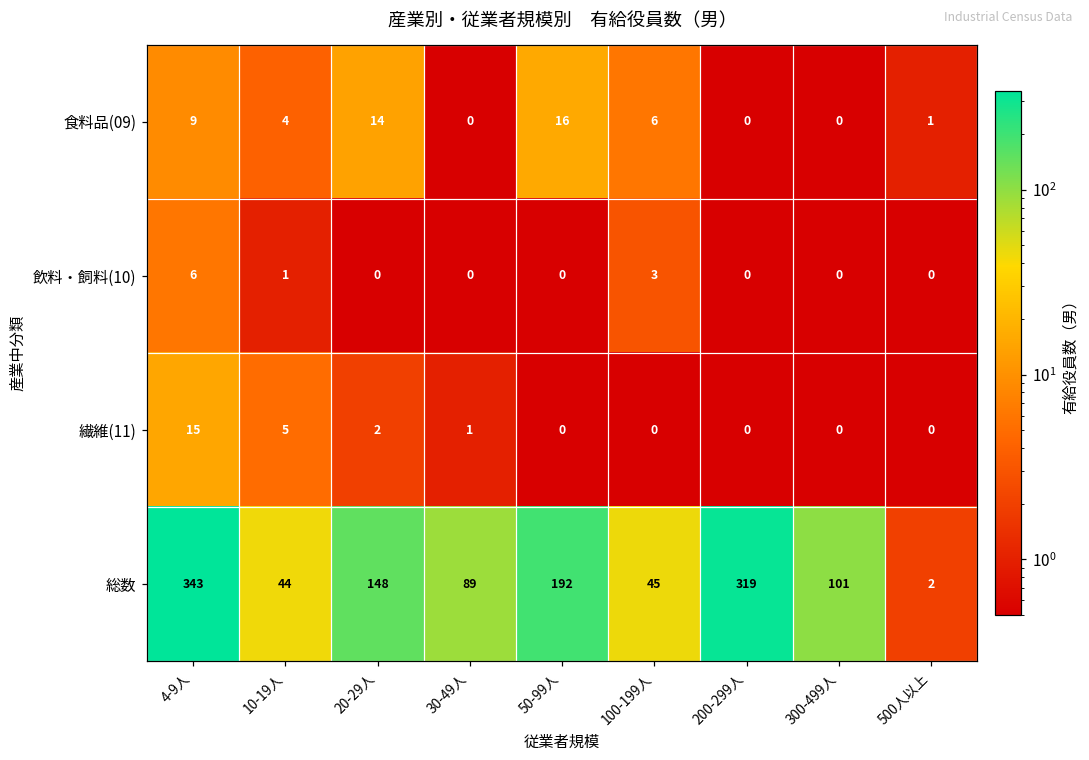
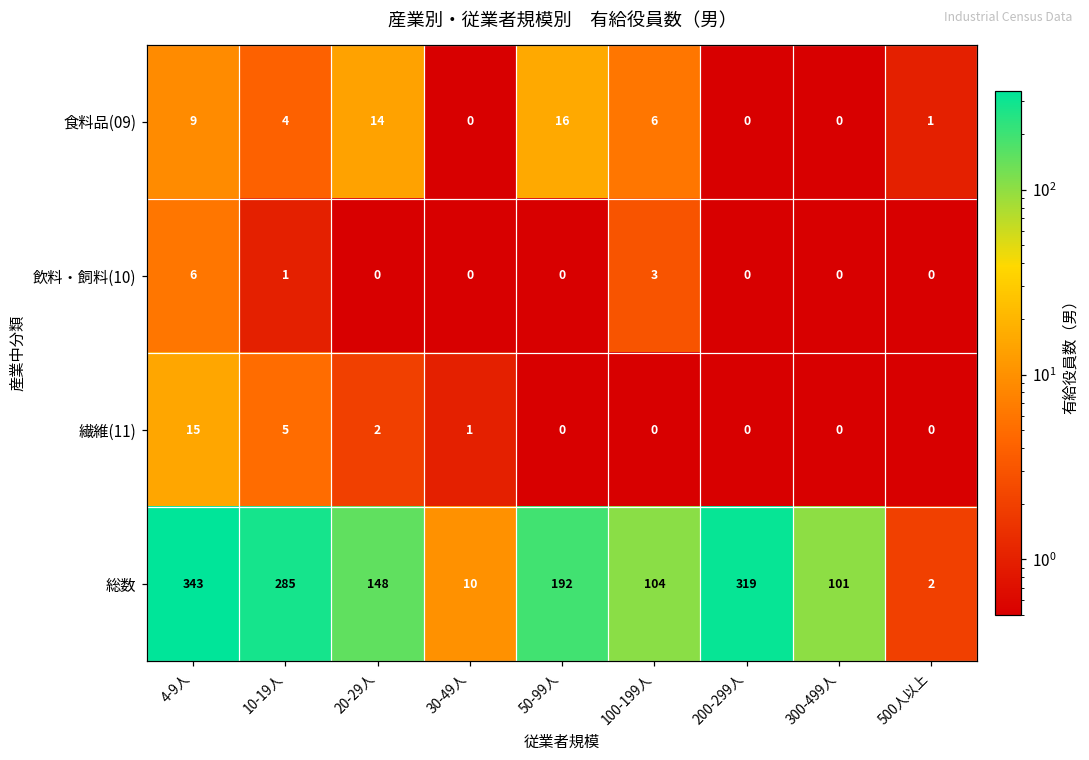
総数, 10-19人: 44 -> 285
総数, 30-49人: 89 -> 10
総数, 100-199人: 45 -> 104
